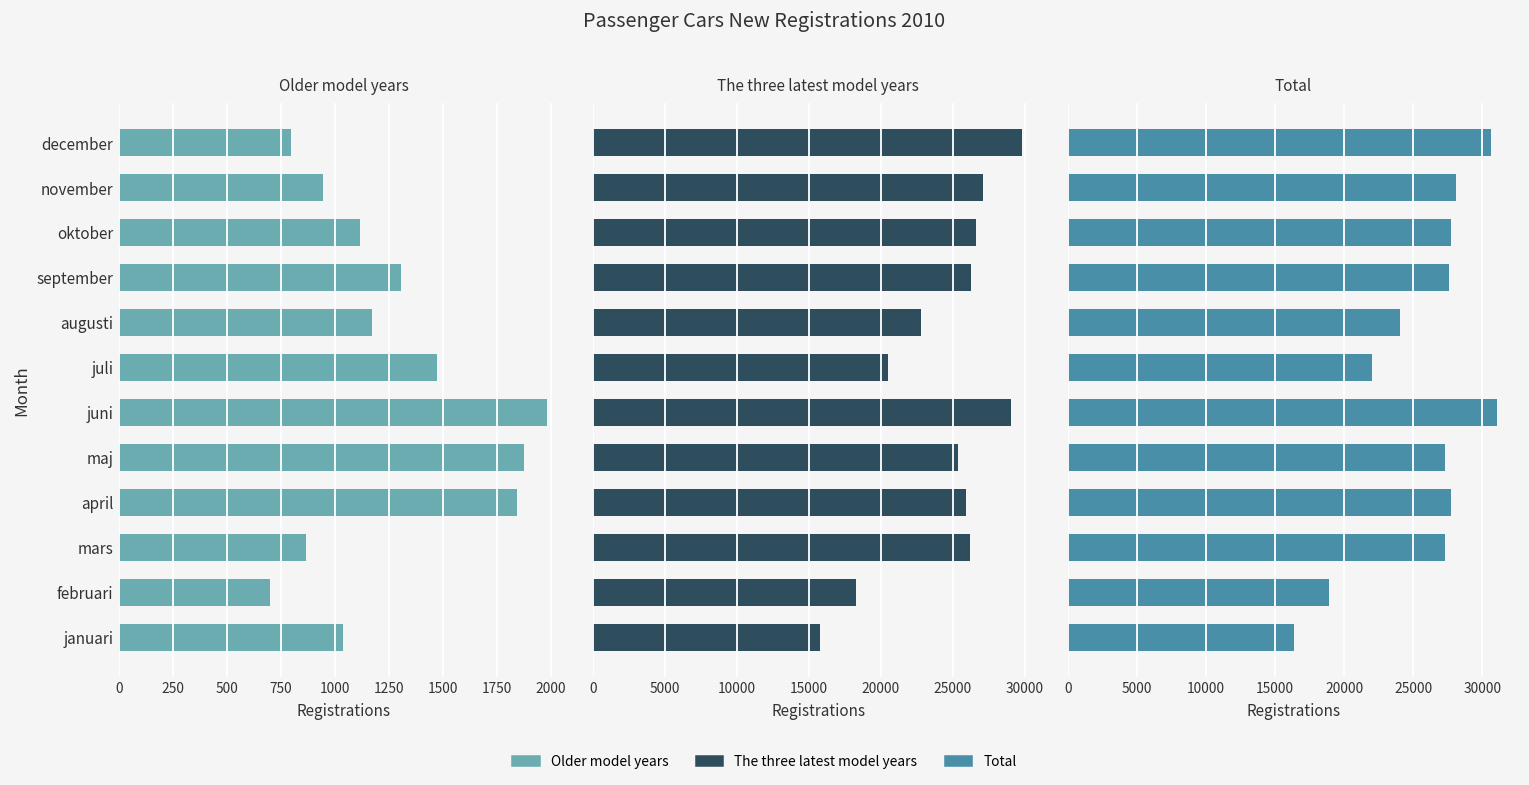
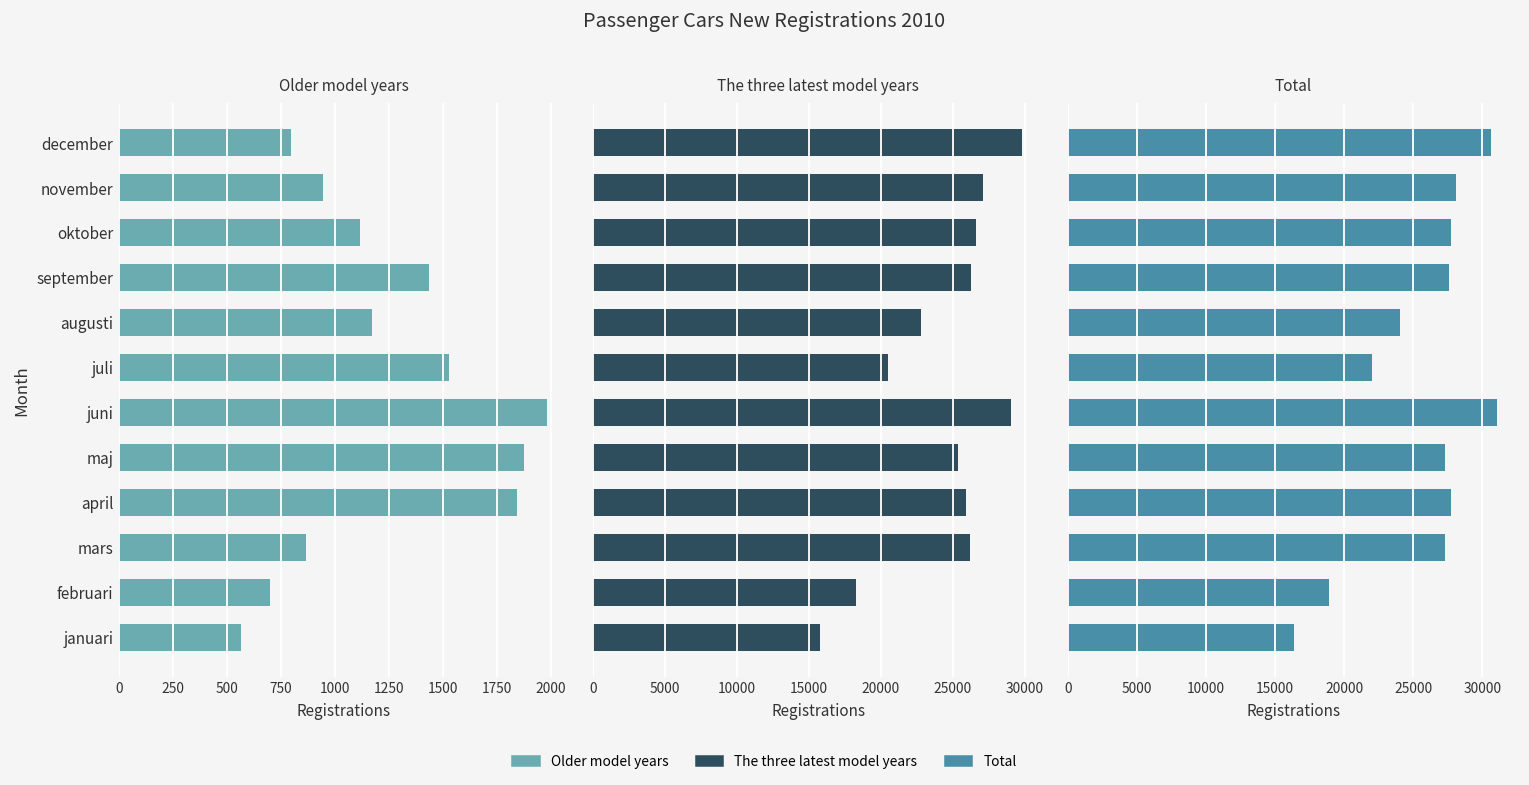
Older model years, september: 1310 -> 1440
Older model years, juli: 1480 -> 1530
Older model years, januari: 1040 -> 560
